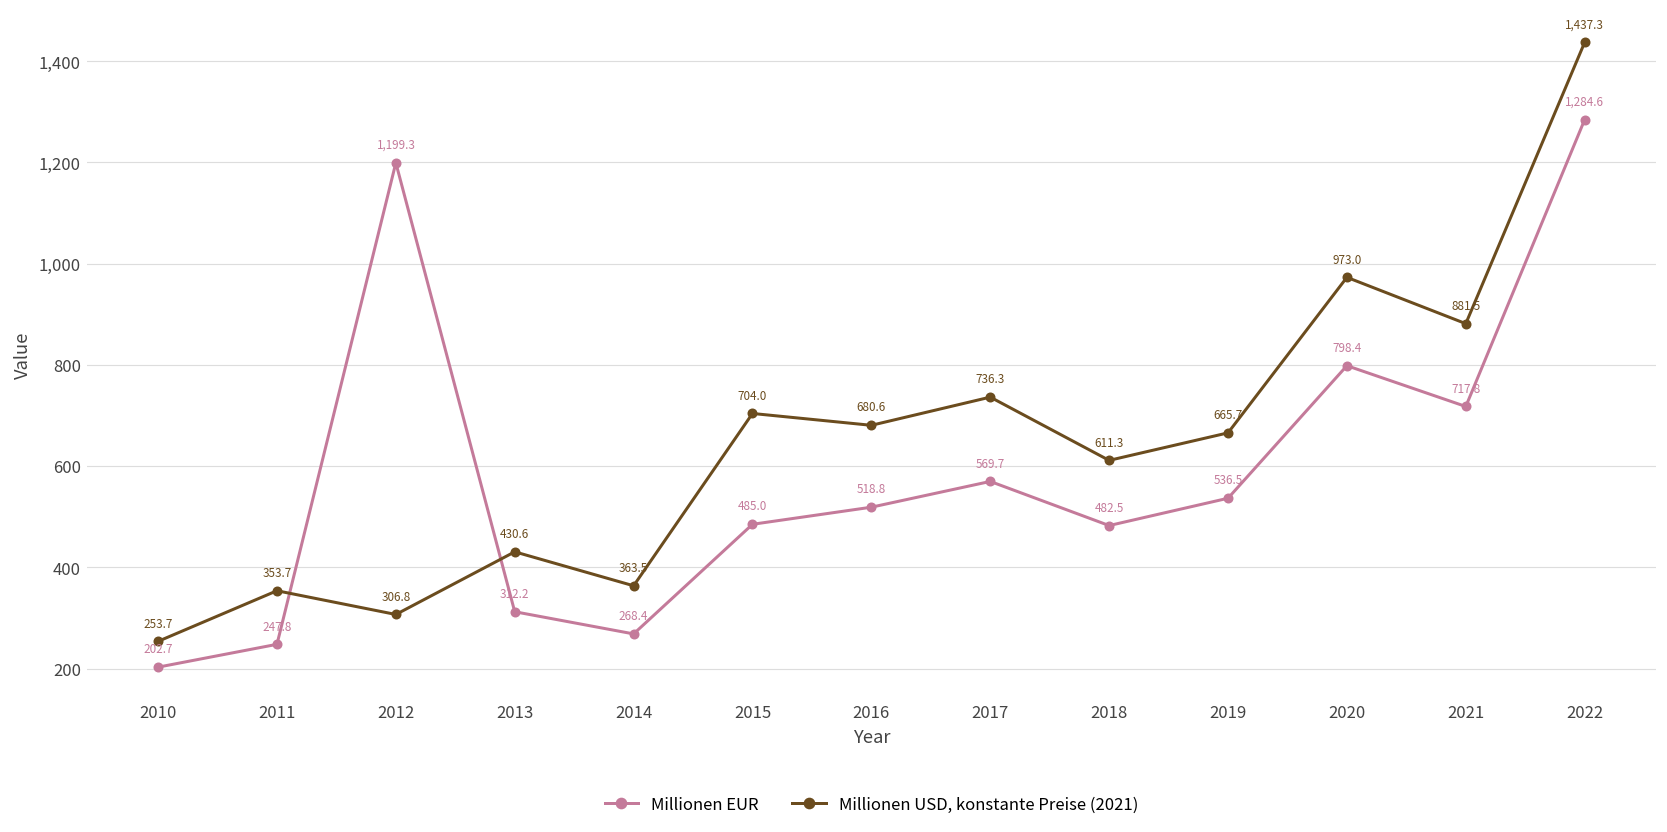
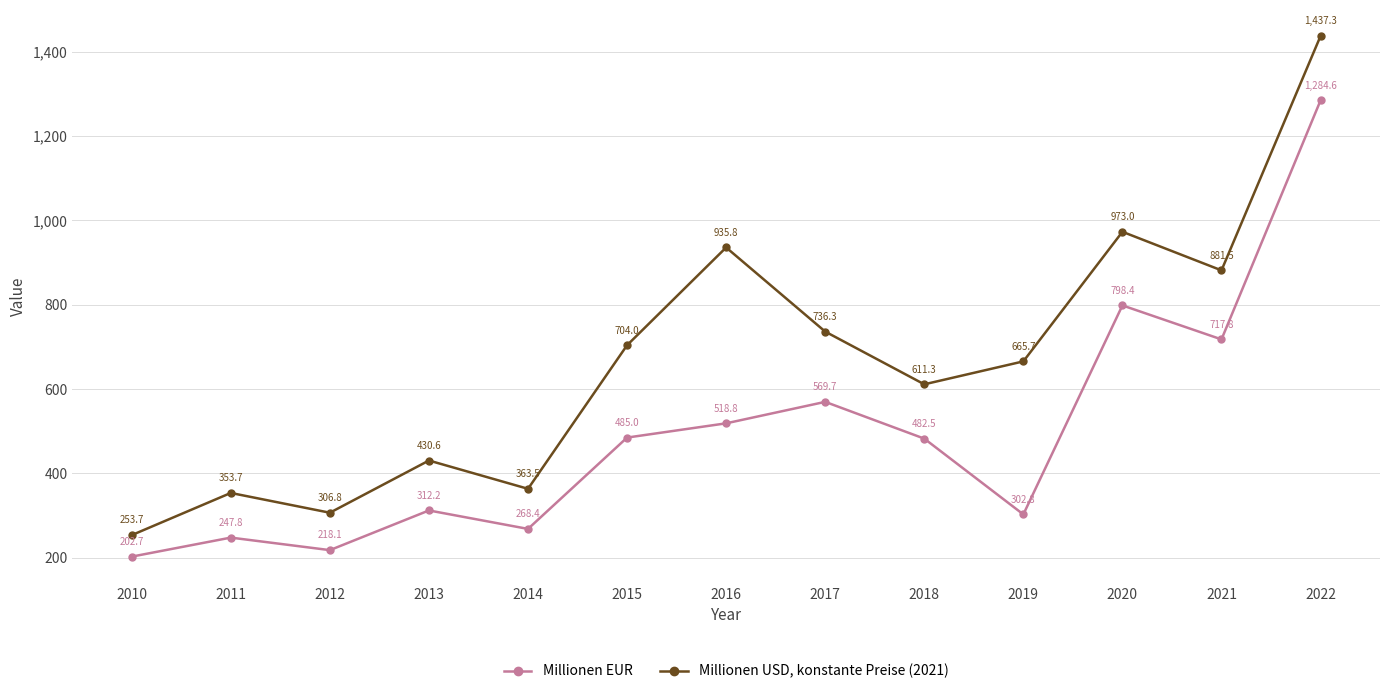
Millionen EUR, 2012: 1,199.3 -> 218.1
Millionen USD, konstante Preise (2021), 2016: 680.6 -> 935.8
Millionen EUR, 2019: 536.5 -> 302.8
